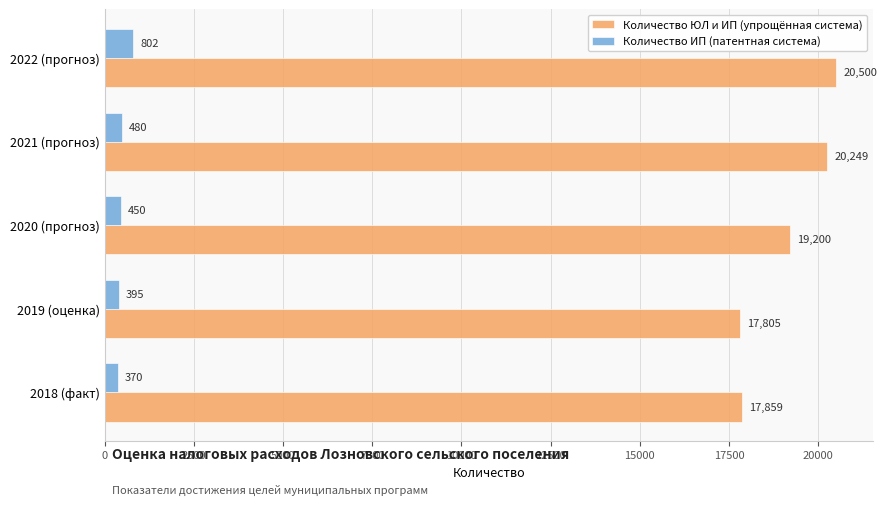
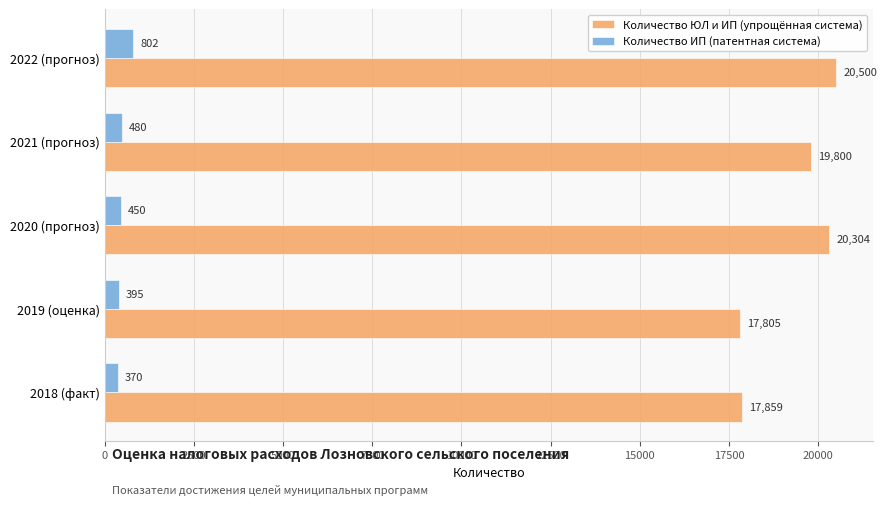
Количество ЮЛ и ИП (упрощённая система), 2021 (прогноз): 20,249 -> 19,800
Количество ЮЛ и ИП (упрощённая система), 2020 (прогноз): 19,200 -> 20,304
